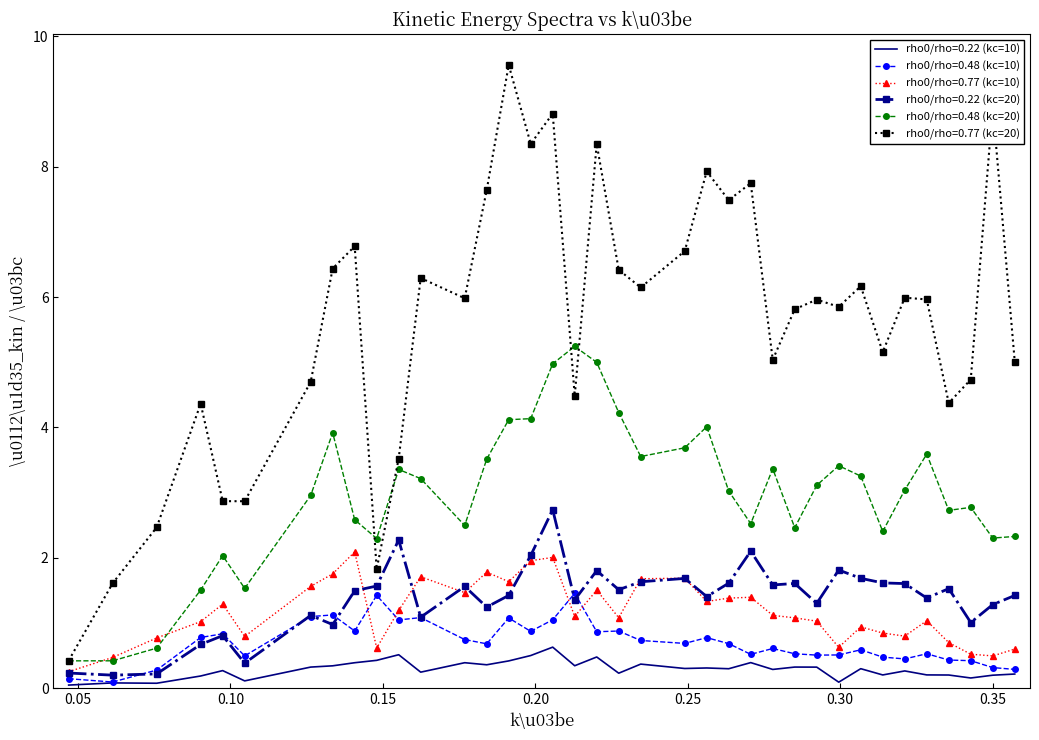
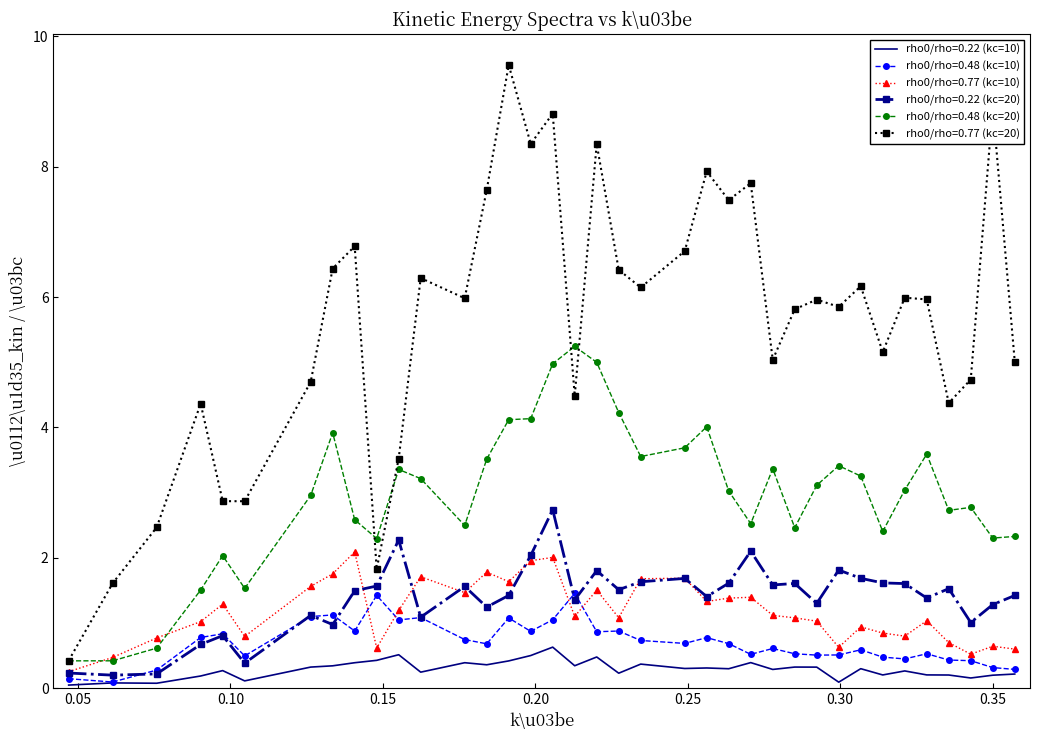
rho0/rho=0.77 (kc=10), 0.35: 0.5 -> 0.6
